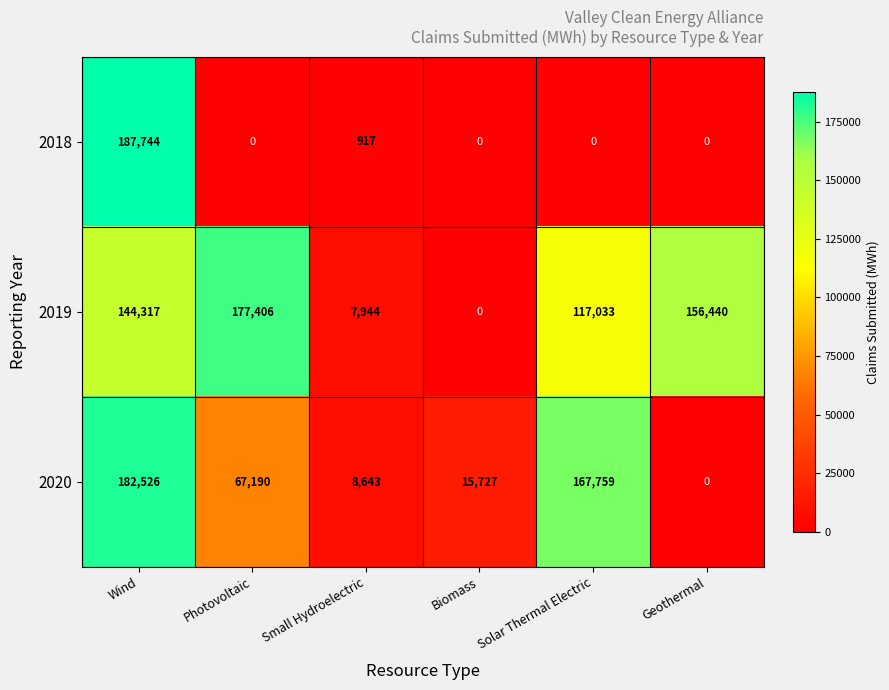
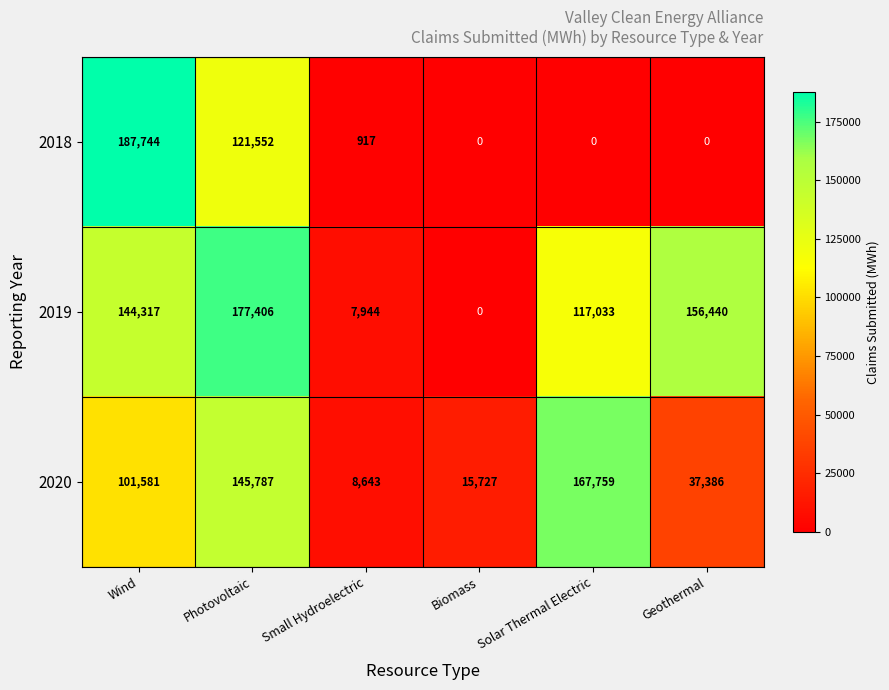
2018, Photovoltaic: 0 -> 121,552
2020, Wind: 182,526 -> 101,581
2020, Photovoltaic: 67,190 -> 145,787
2020, Geothermal: 0 -> 37,386
